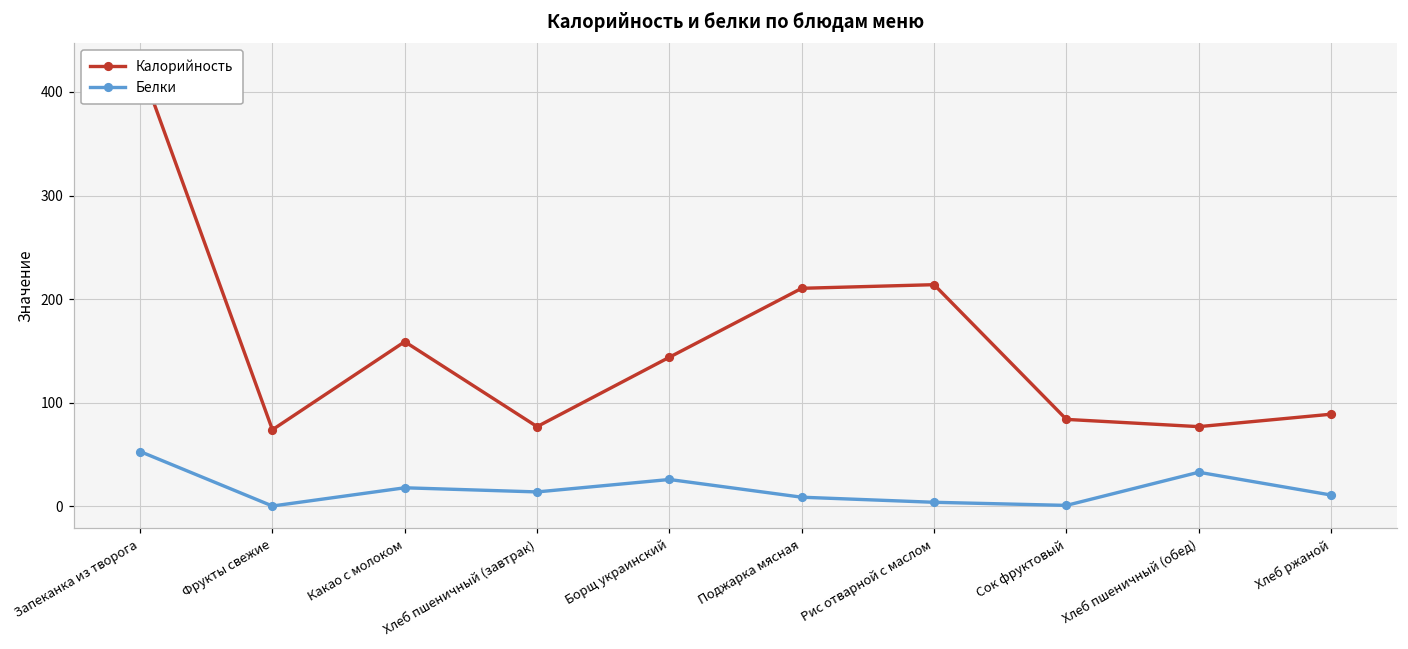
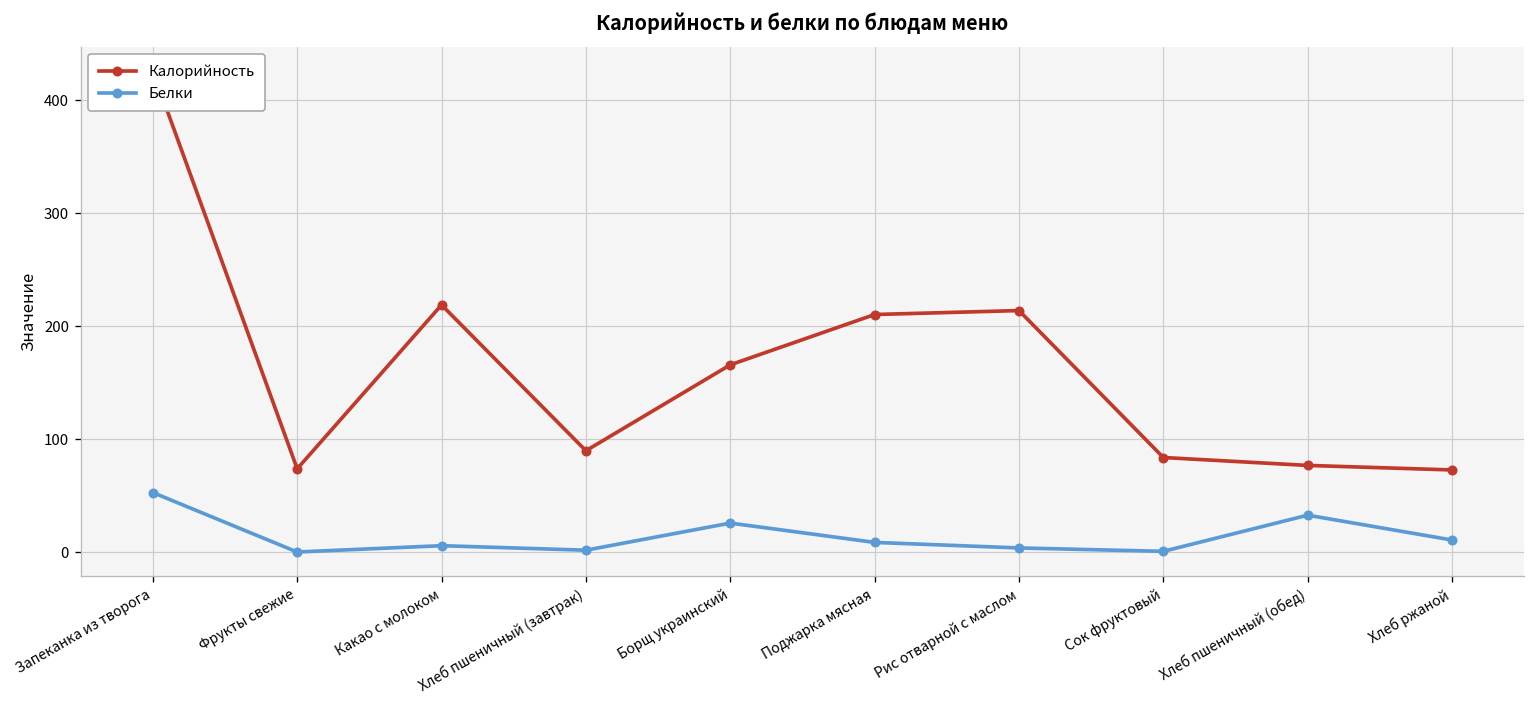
Калорийность, Какао с молоком: 160 -> 220
Белки, Какао с молоком: 20 -> 10
Калорийность, Хлеб пшеничный (завтрак): 80 -> 90
Белки, Хлеб пшеничный (завтрак): 10 -> 0
Калорийность, Борщ украинский: 140 -> 170
Калорийность, Хлеб ржаной: 90 -> 70
